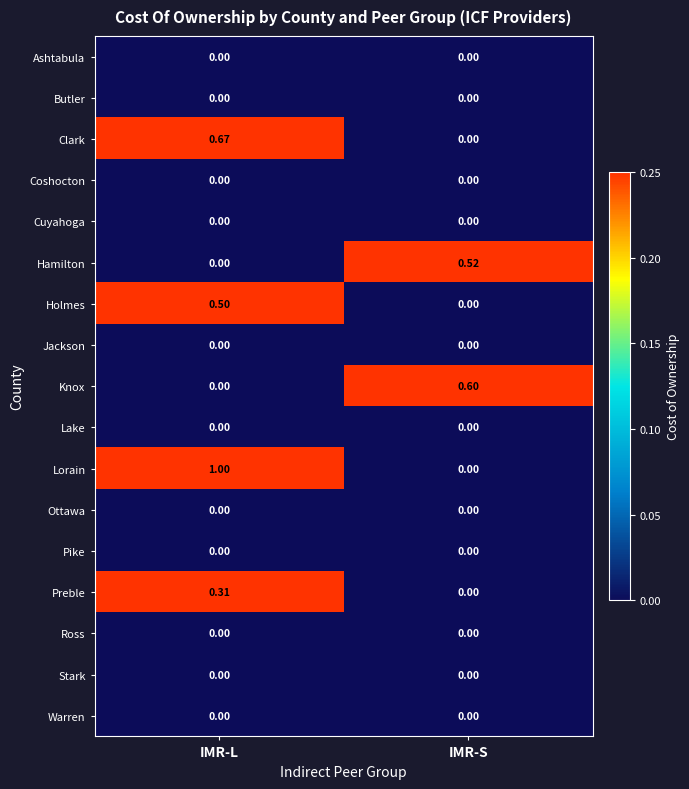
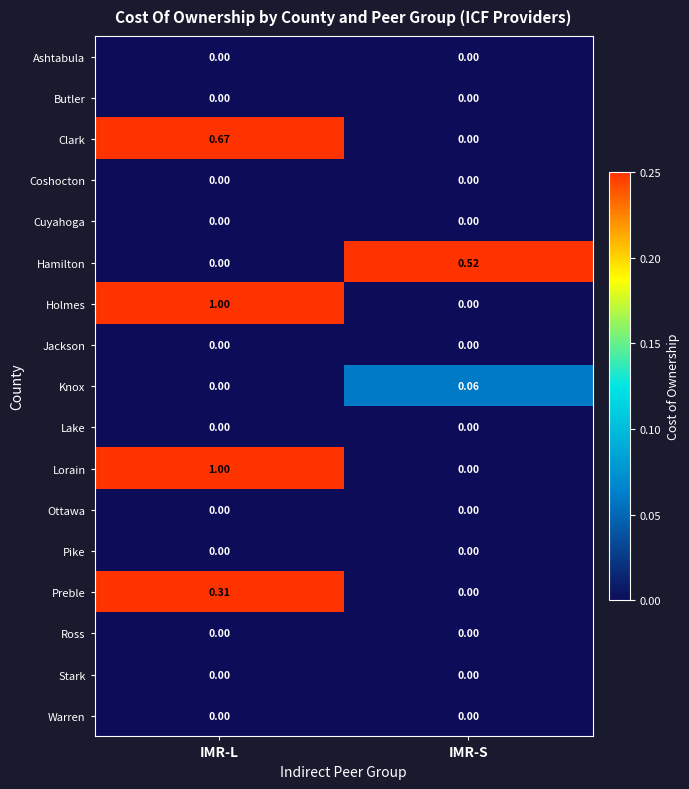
Holmes, IMR-L: 0.50 -> 1.00
Knox, IMR-S: 0.60 -> 0.06
